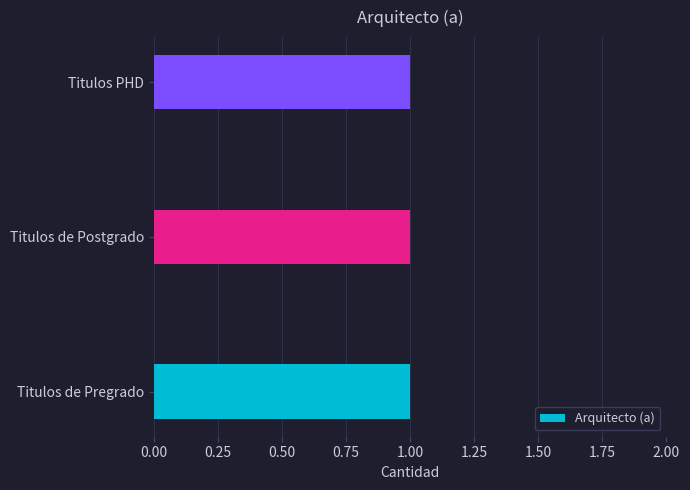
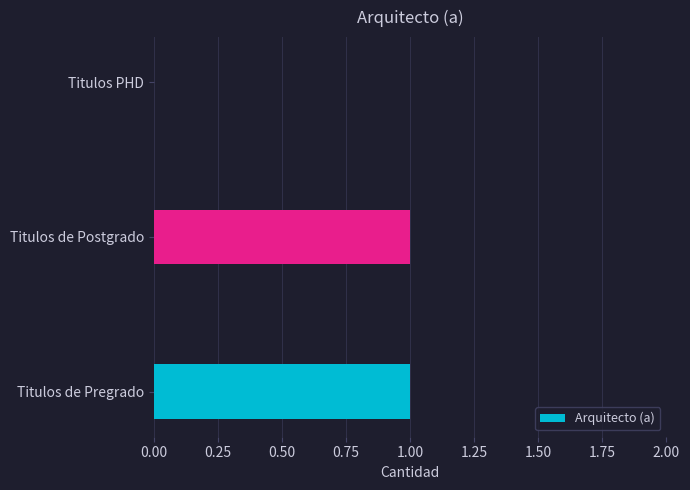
Titulos PHD: 1 -> 0
